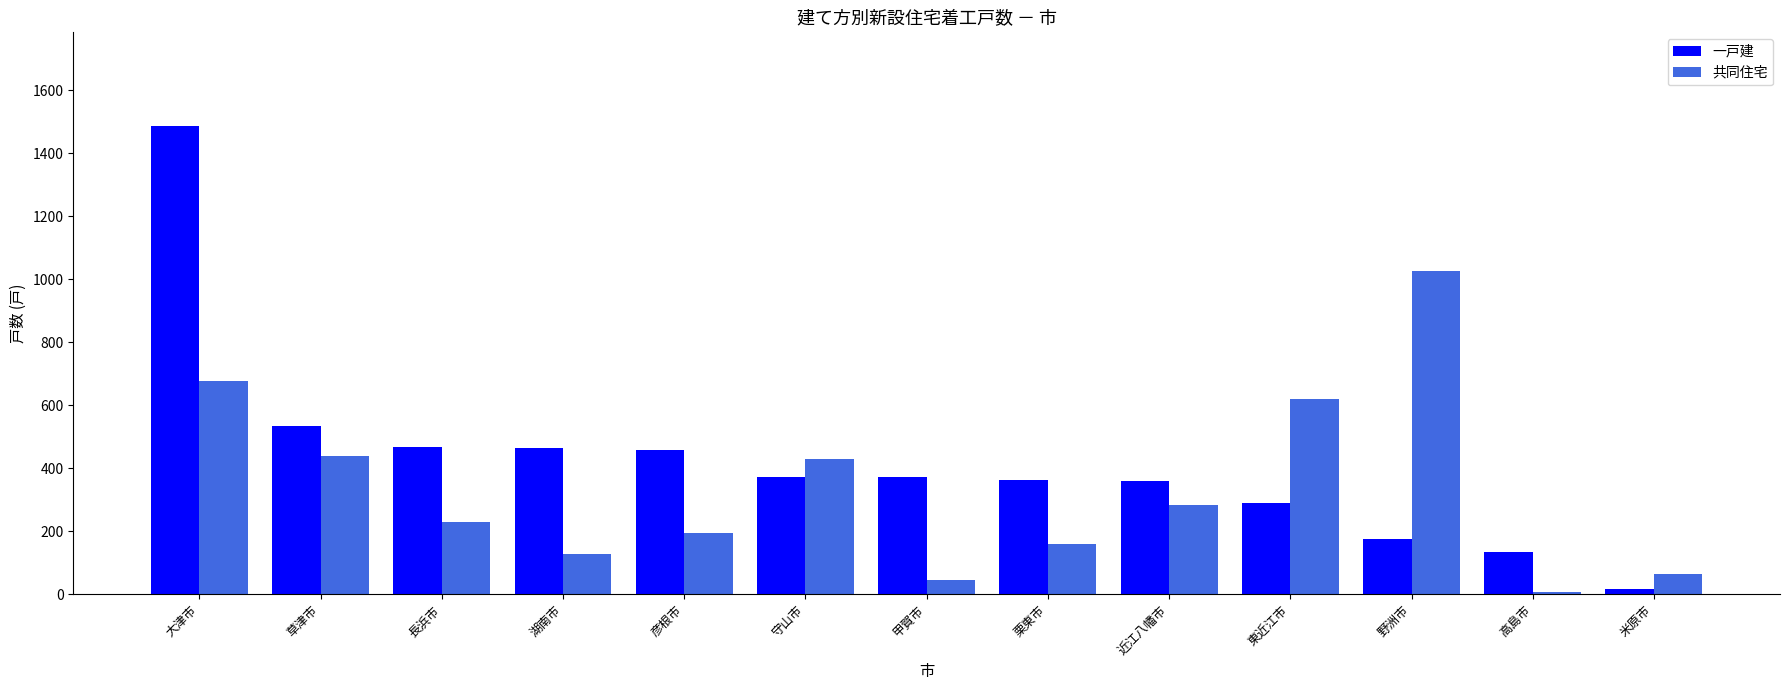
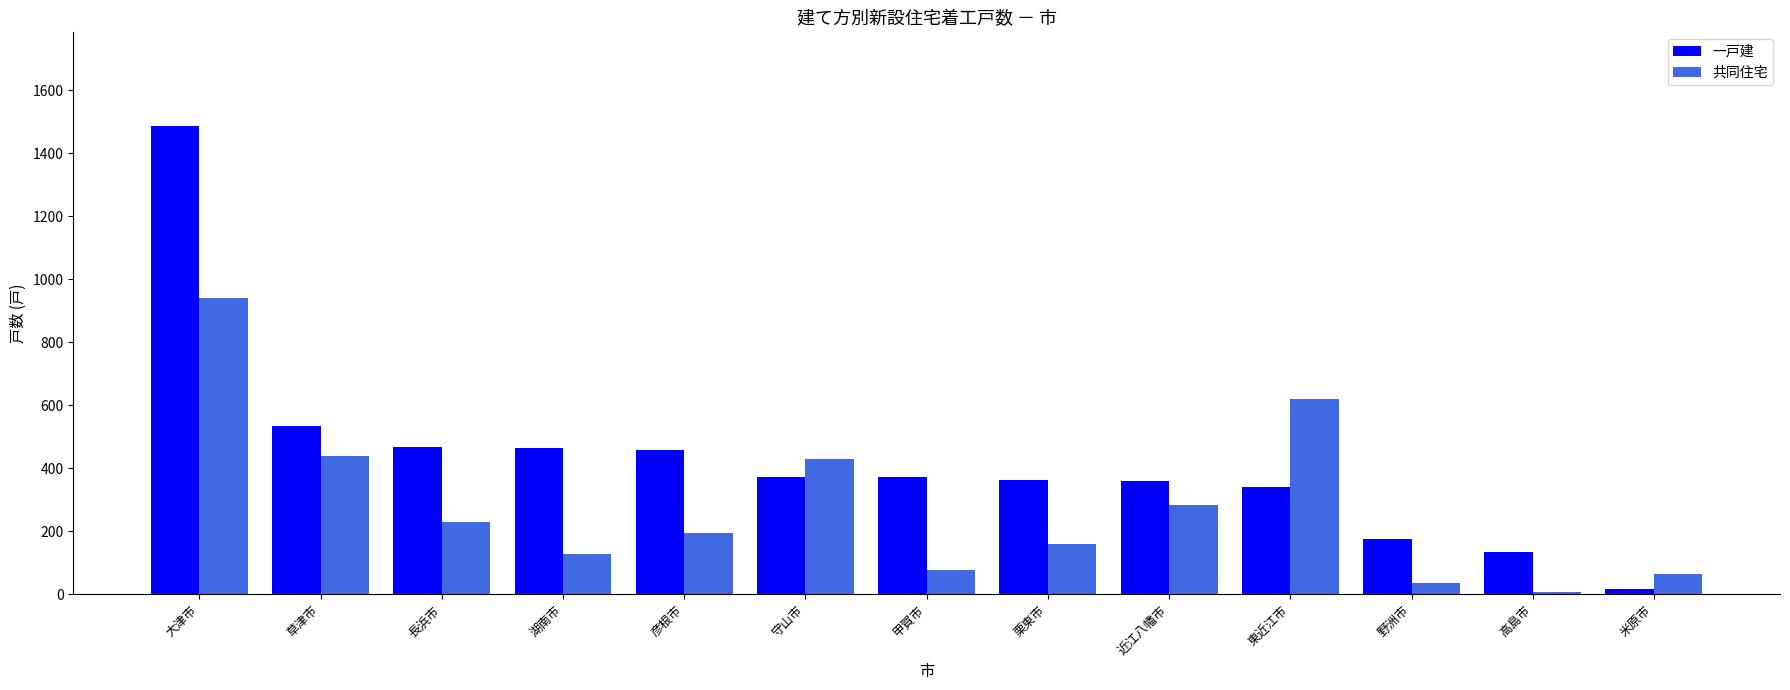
共同住宅, 大津市: 680 -> 940
共同住宅, 甲賀市: 50 -> 80
一戸建, 東近江市: 290 -> 340
共同住宅, 野洲市: 1030 -> 40
